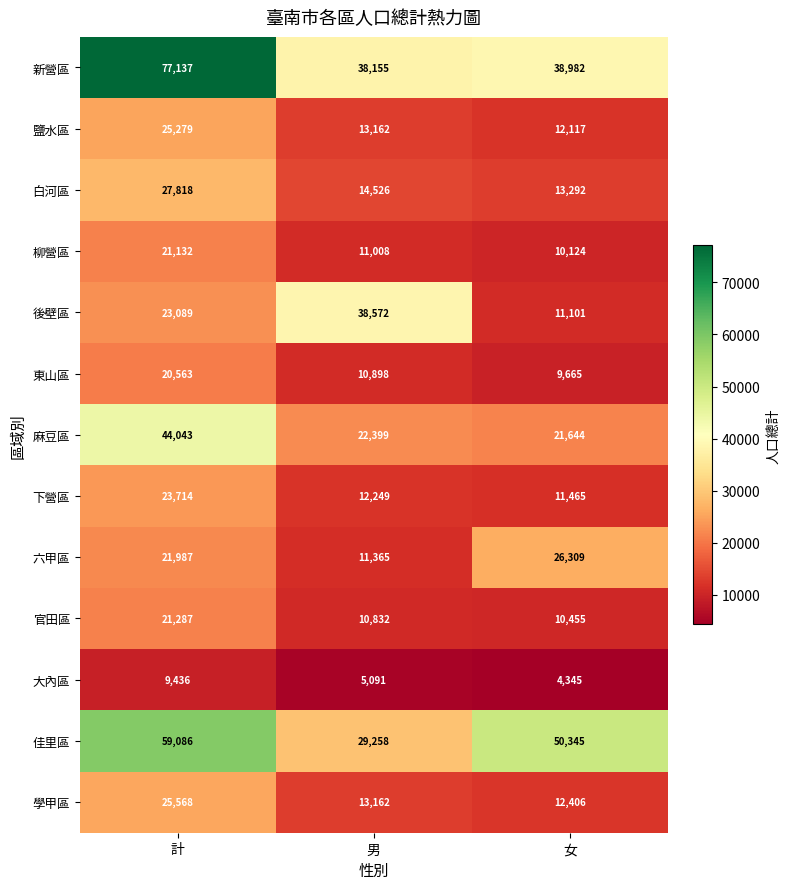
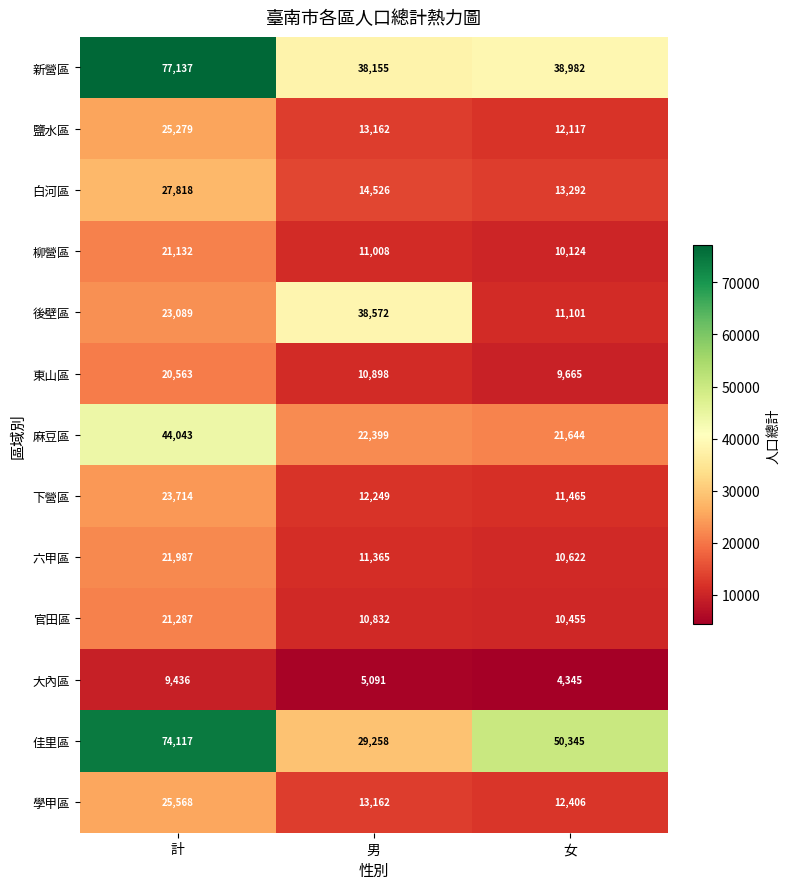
六甲區, 女: 26,309 -> 10,622
佳里區, 計: 59,086 -> 74,117
